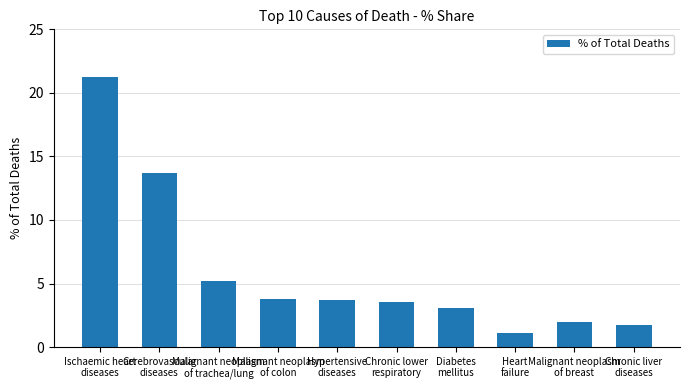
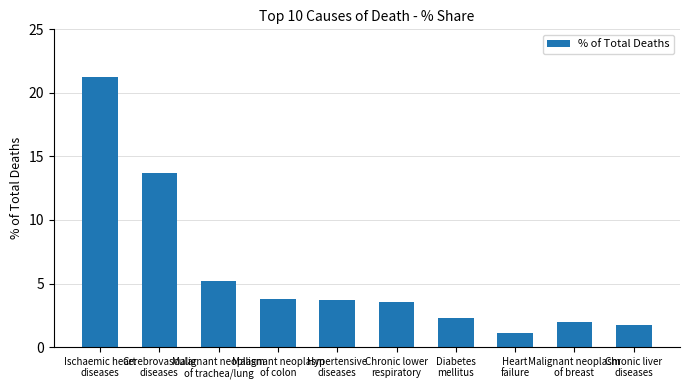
Diabetes mellitus: 3.1 -> 2.3
